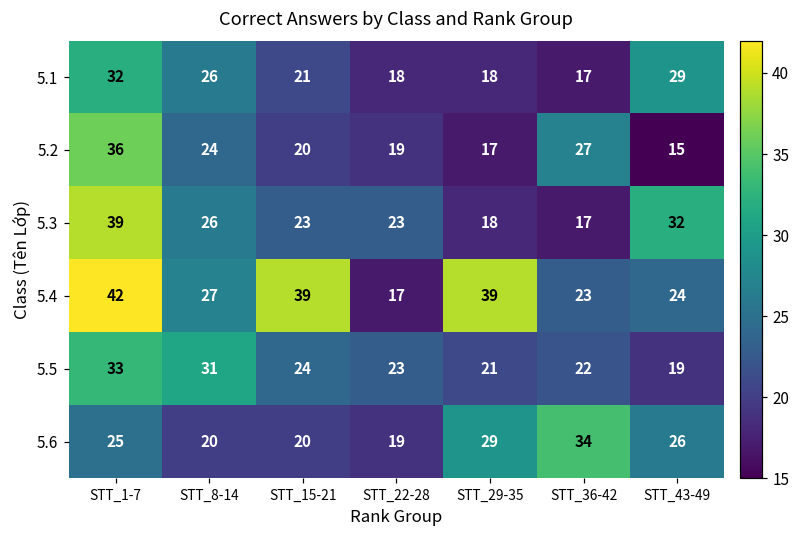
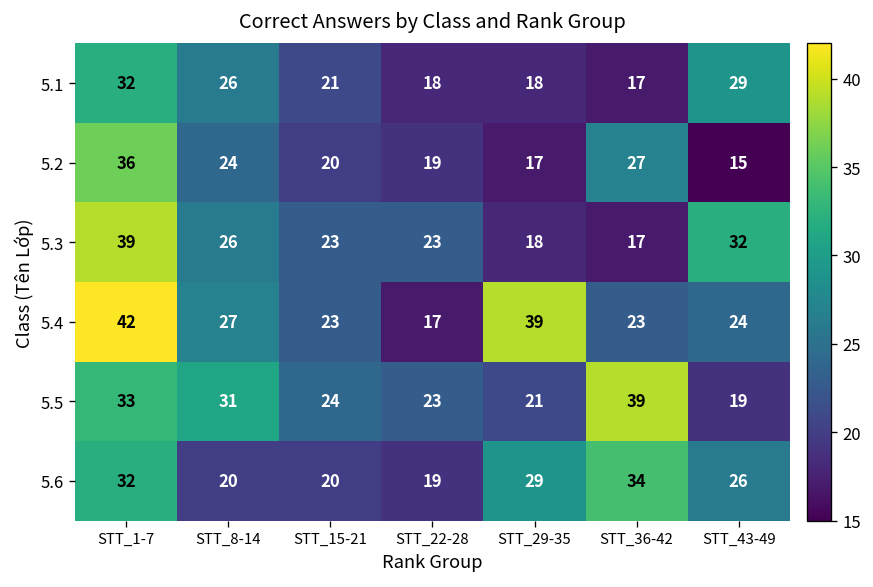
5.4, STT_15-21: 39 -> 23
5.5, STT_36-42: 22 -> 39
5.6, STT_1-7: 25 -> 32
